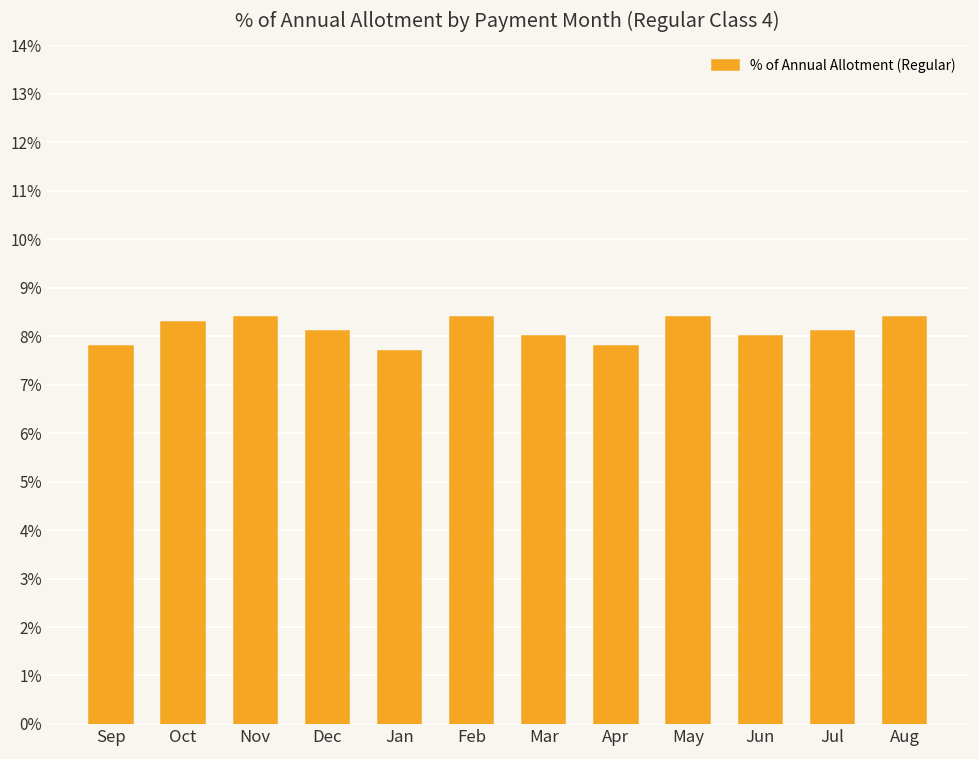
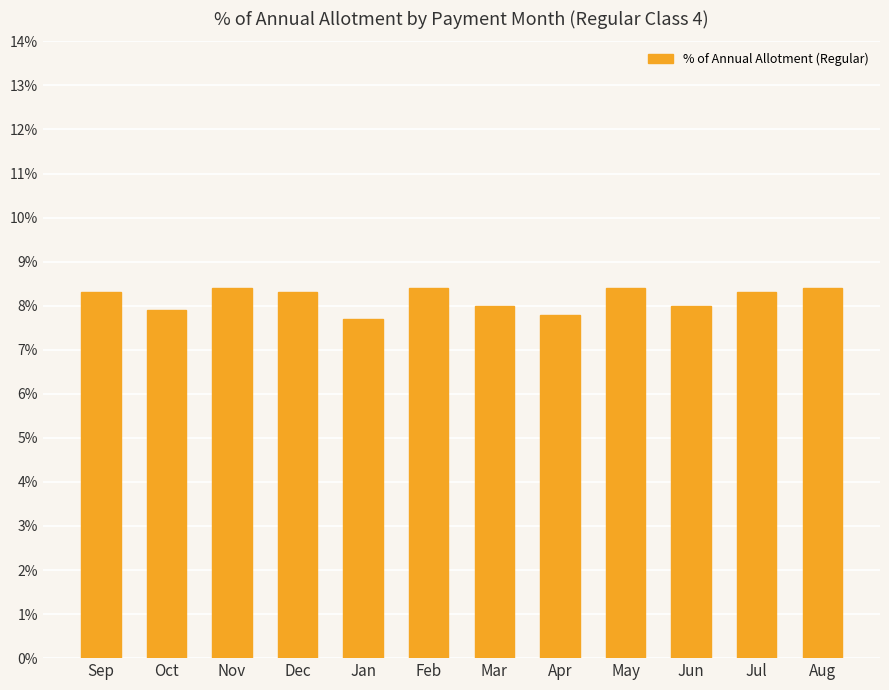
Sep: 7.8% -> 8.3%
Oct: 8.3% -> 7.9%
Dec: 8.1% -> 8.3%
Jul: 8.1% -> 8.3%
